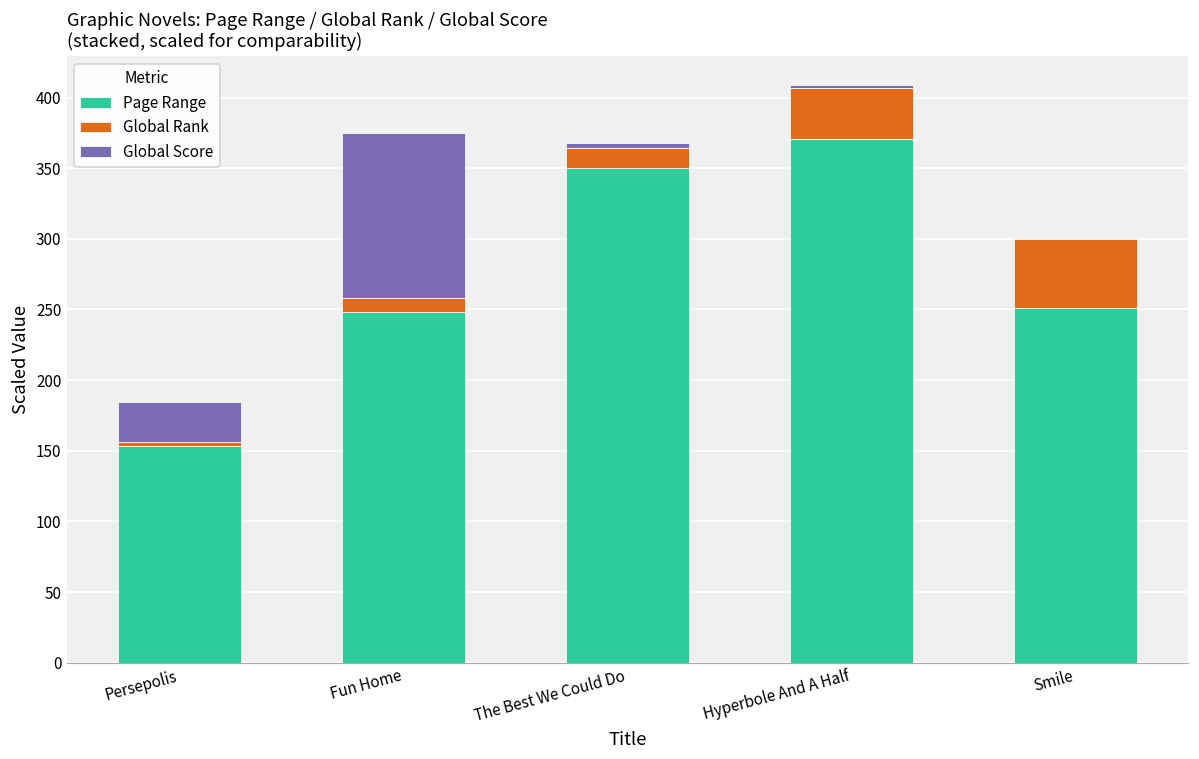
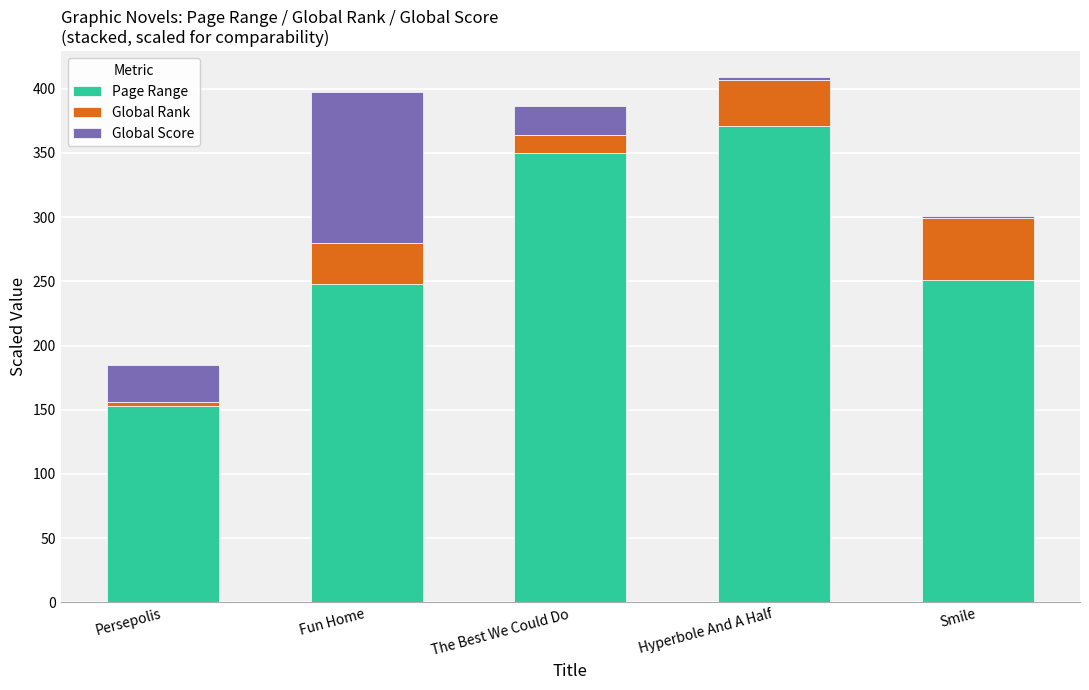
Global Rank, Fun Home: 10 -> 32
Global Score, The Best We Could Do: 3 -> 22
